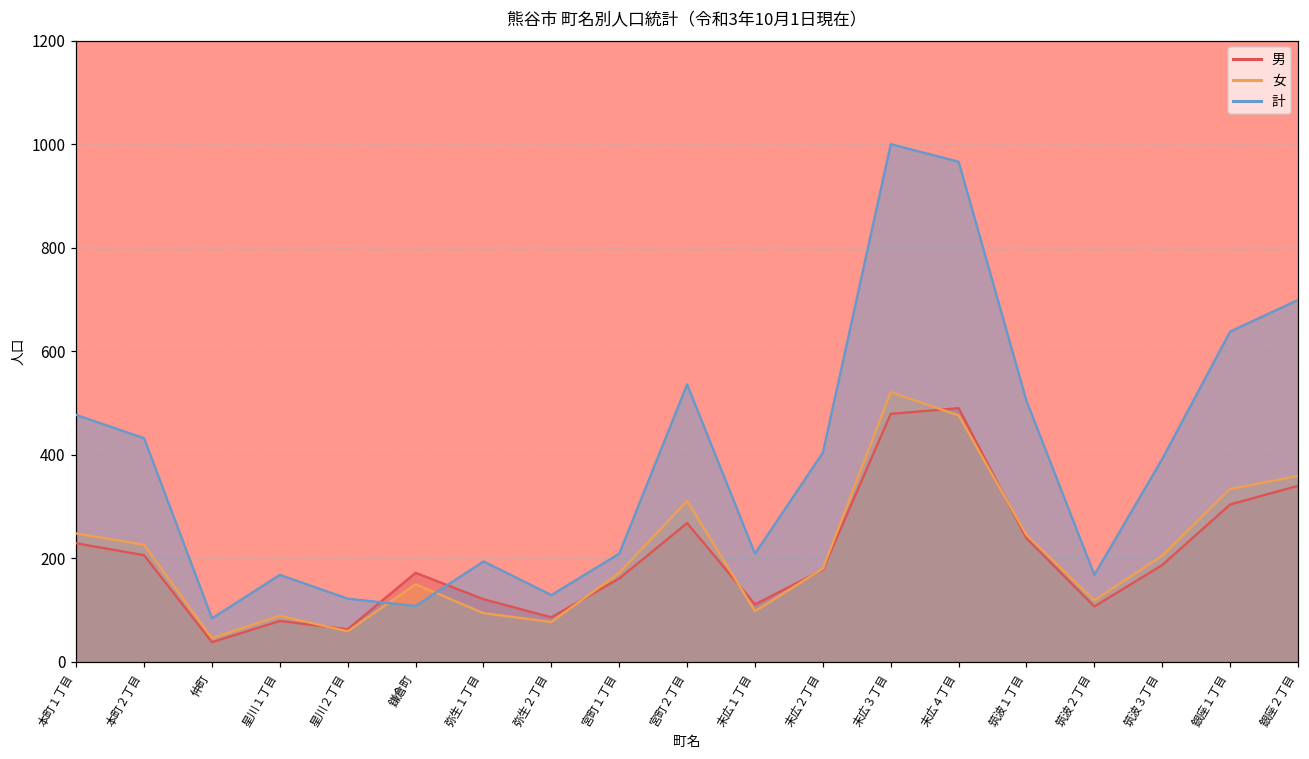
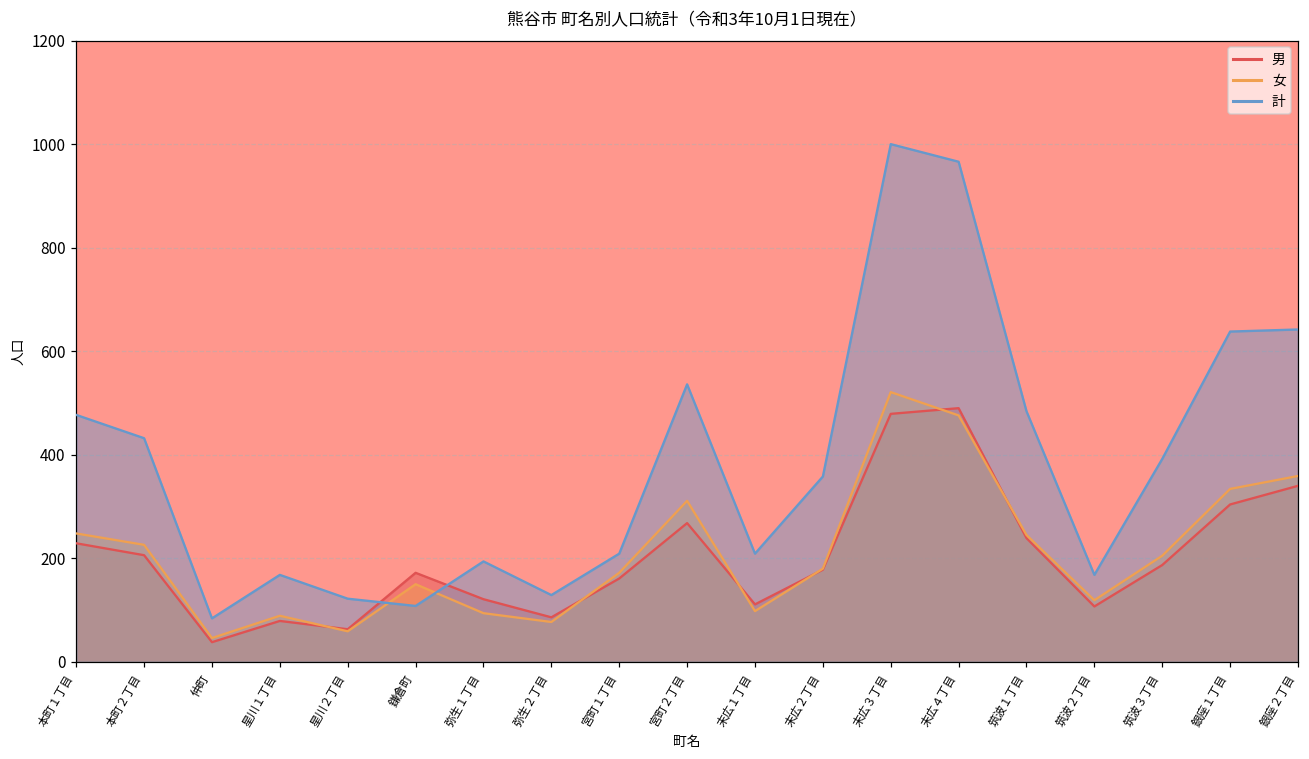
計, 末広２丁目: 400 -> 360
計, 筑波１丁目: 500 -> 480
計, 銀座２丁目: 700 -> 640
